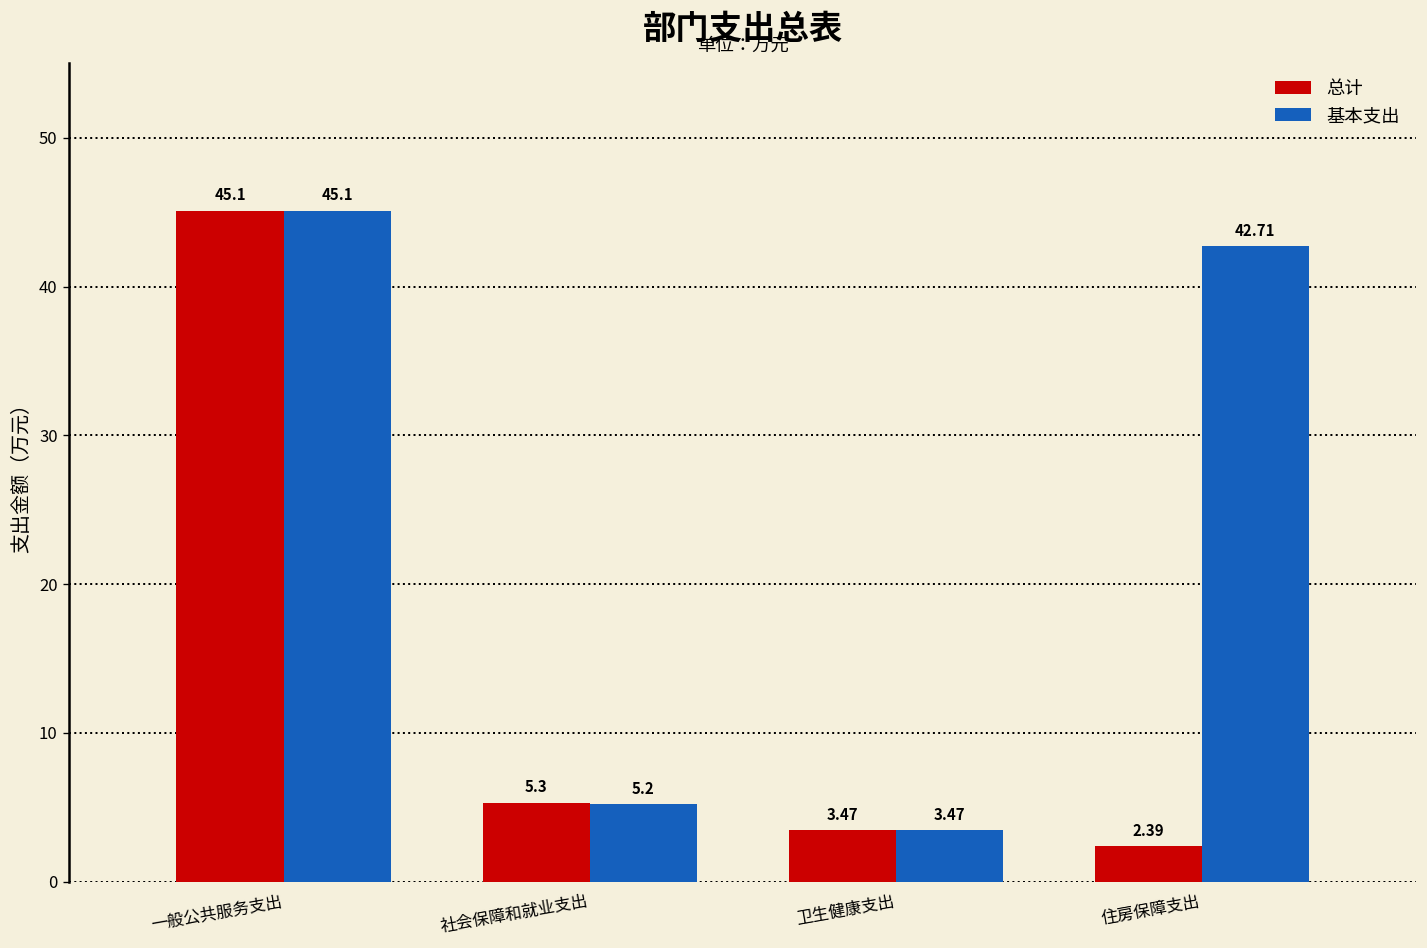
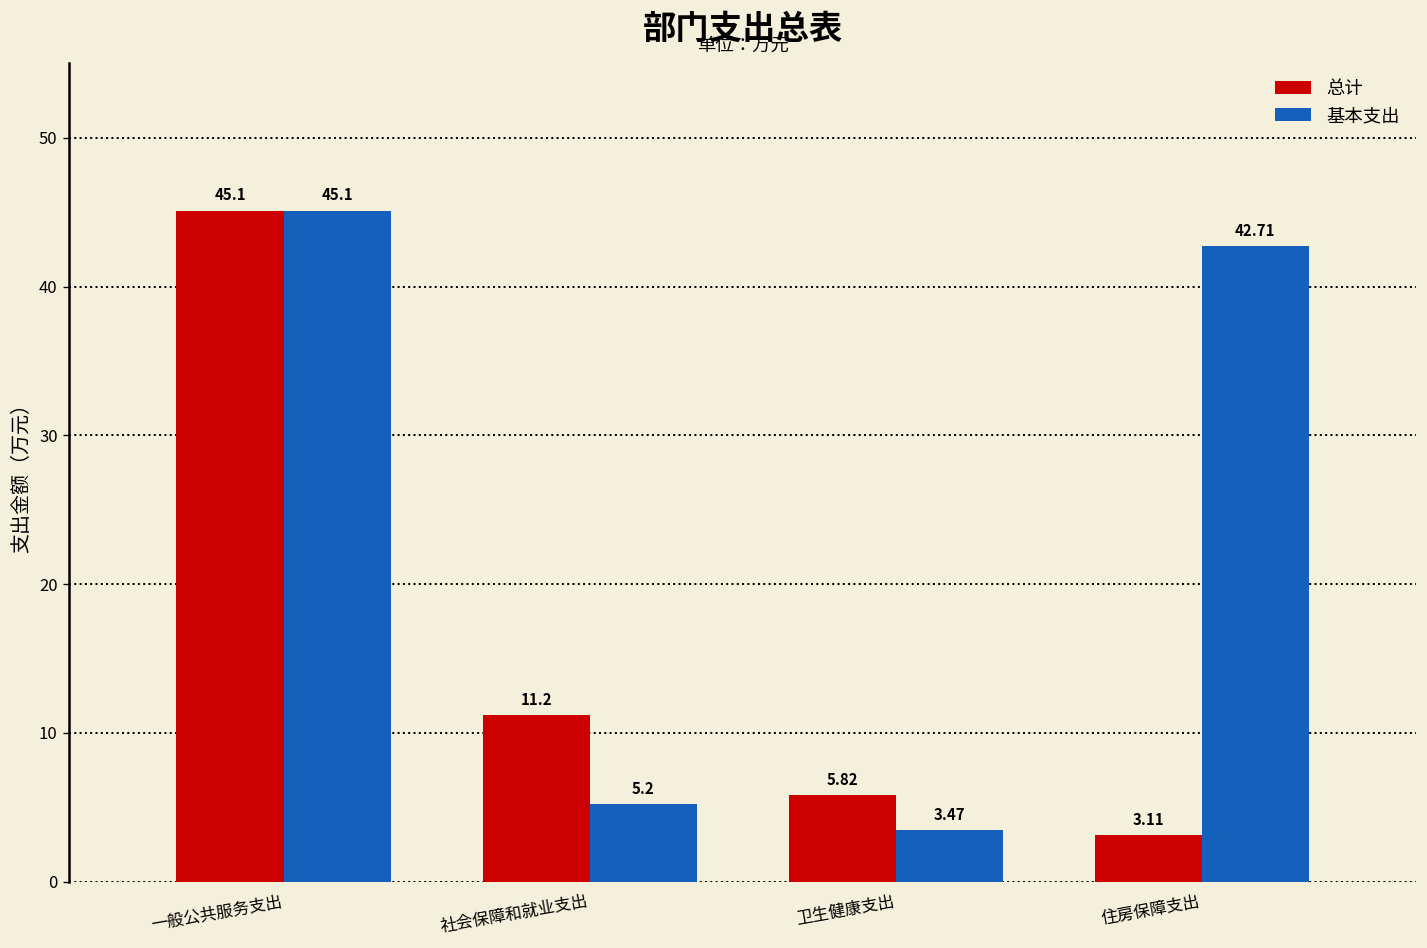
总计, 社会保障和就业支出: 5.3 -> 11.2
总计, 卫生健康支出: 3.47 -> 5.82
总计, 住房保障支出: 2.39 -> 3.11
